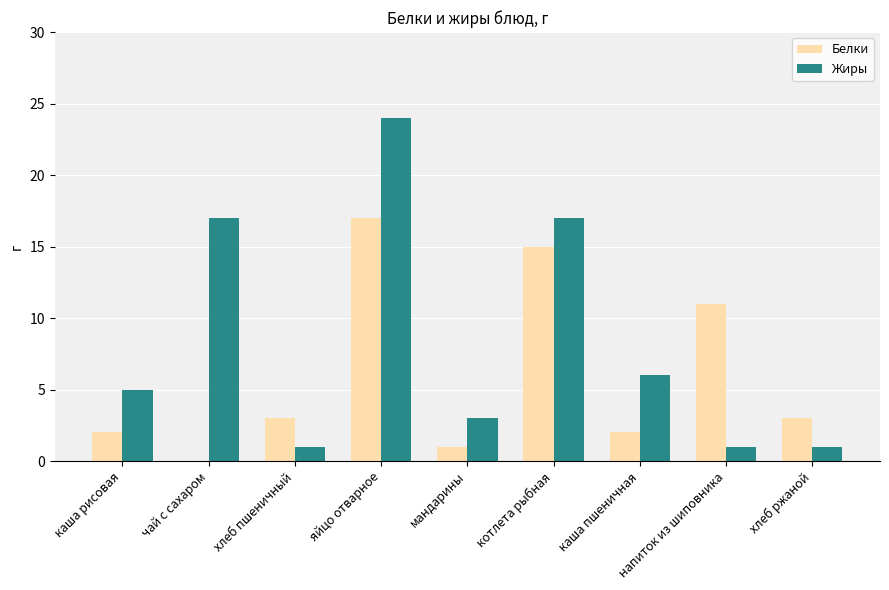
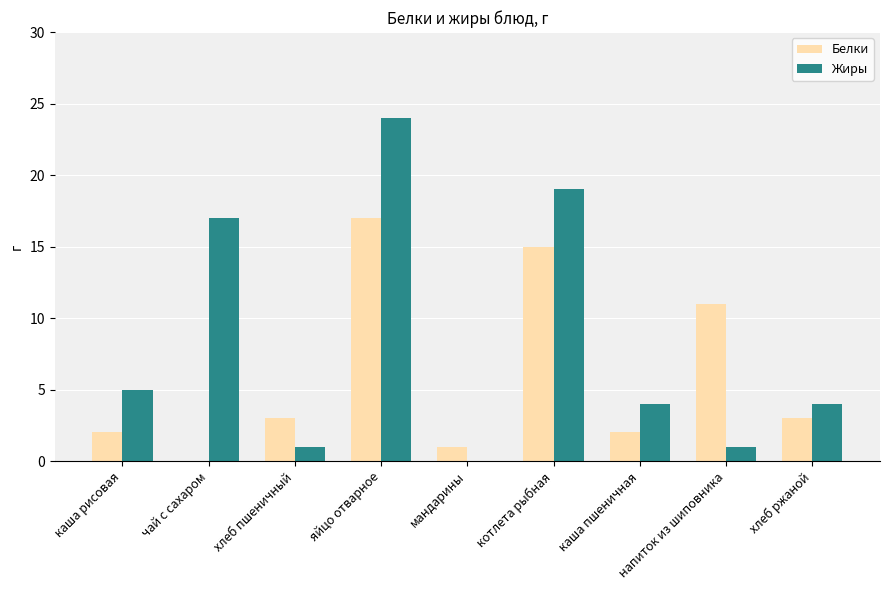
Жиры, мандарины: 3 -> 0
Жиры, котлета рыбная: 17 -> 19
Жиры, каша пшеничная: 6 -> 4
Жиры, хлеб ржаной: 1 -> 4
